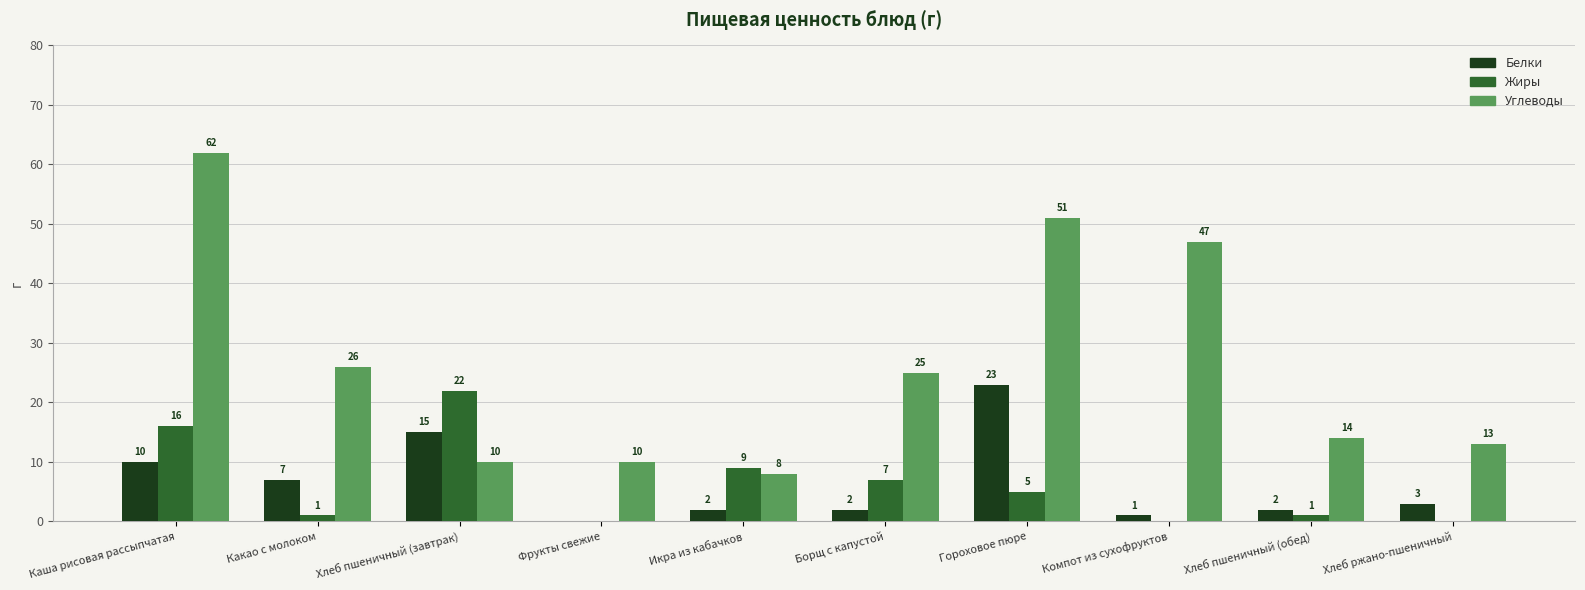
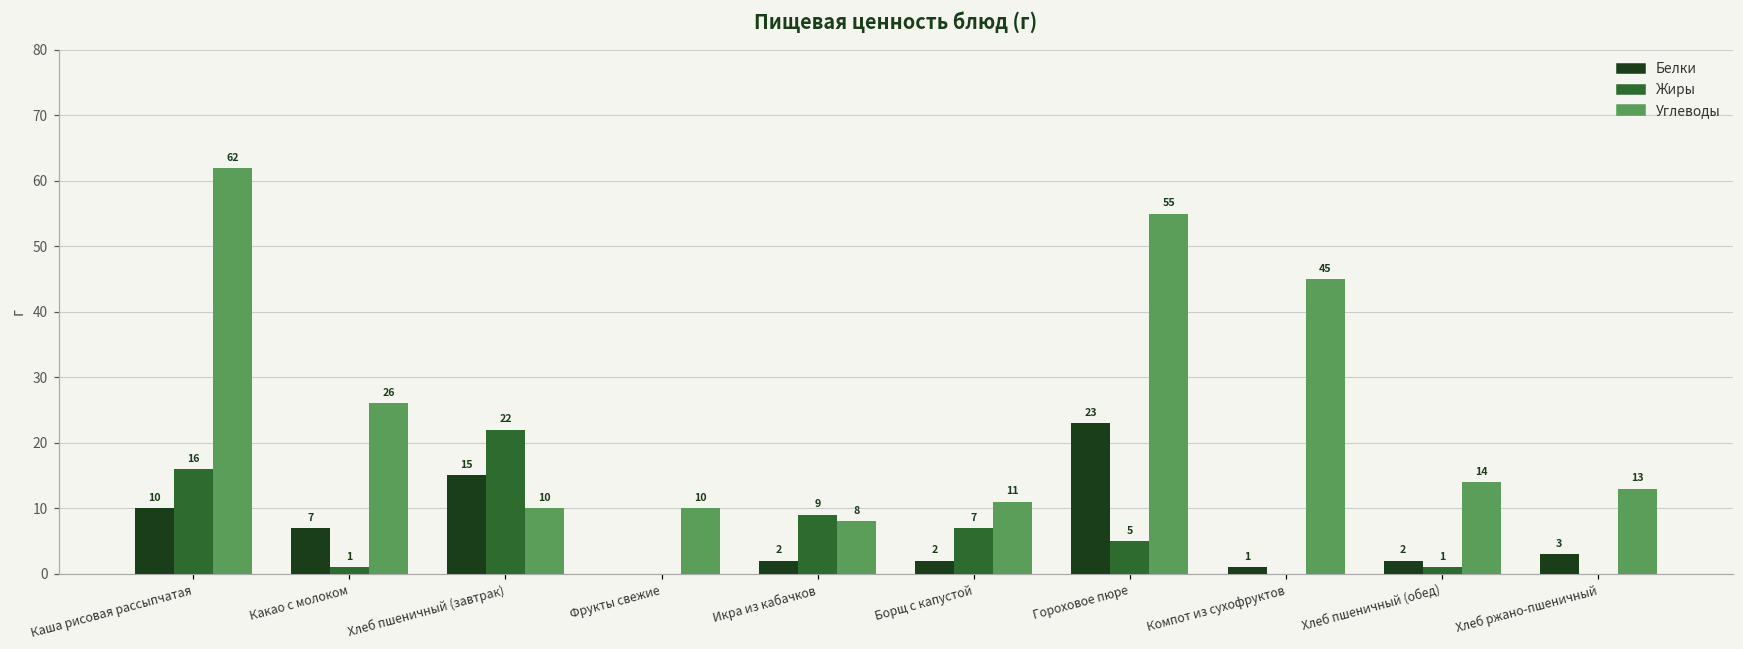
Углеводы, Борщ с капустой: 25 -> 11
Углеводы, Гороховое пюре: 51 -> 55
Углеводы, Компот из сухофруктов: 47 -> 45
